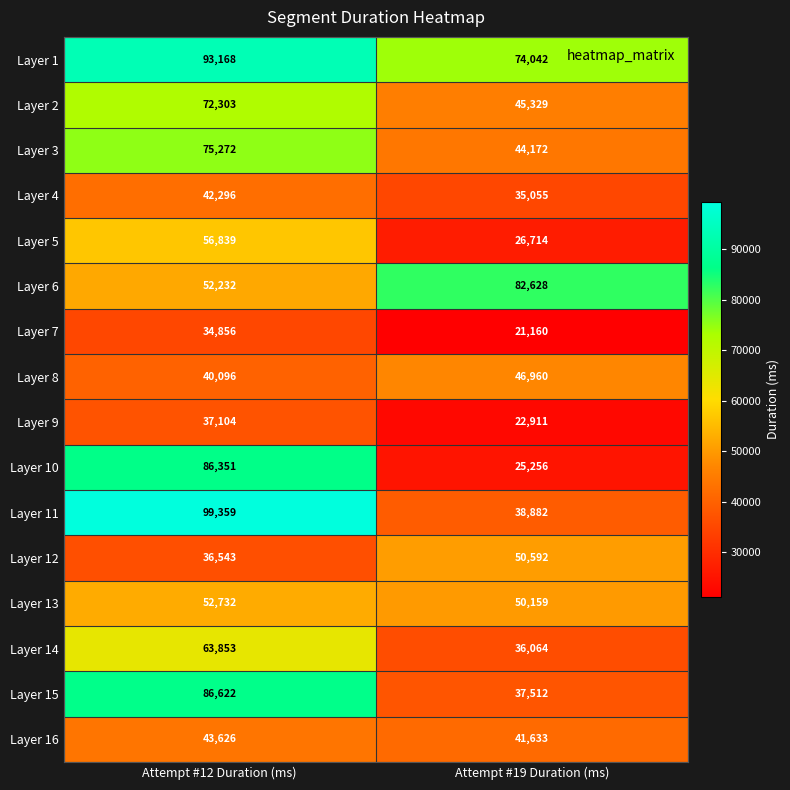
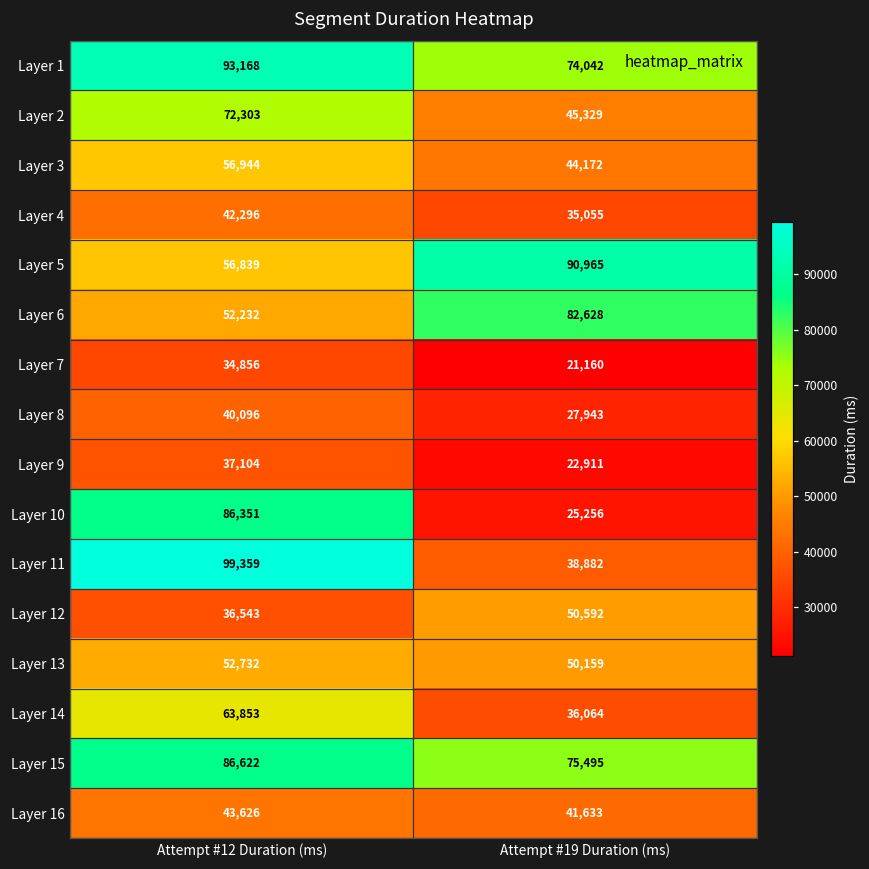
Layer 3, Attempt #12 Duration (ms): 75,272 -> 56,944
Layer 5, Attempt #19 Duration (ms): 26,714 -> 90,965
Layer 8, Attempt #19 Duration (ms): 46,960 -> 27,943
Layer 15, Attempt #19 Duration (ms): 37,512 -> 75,495
